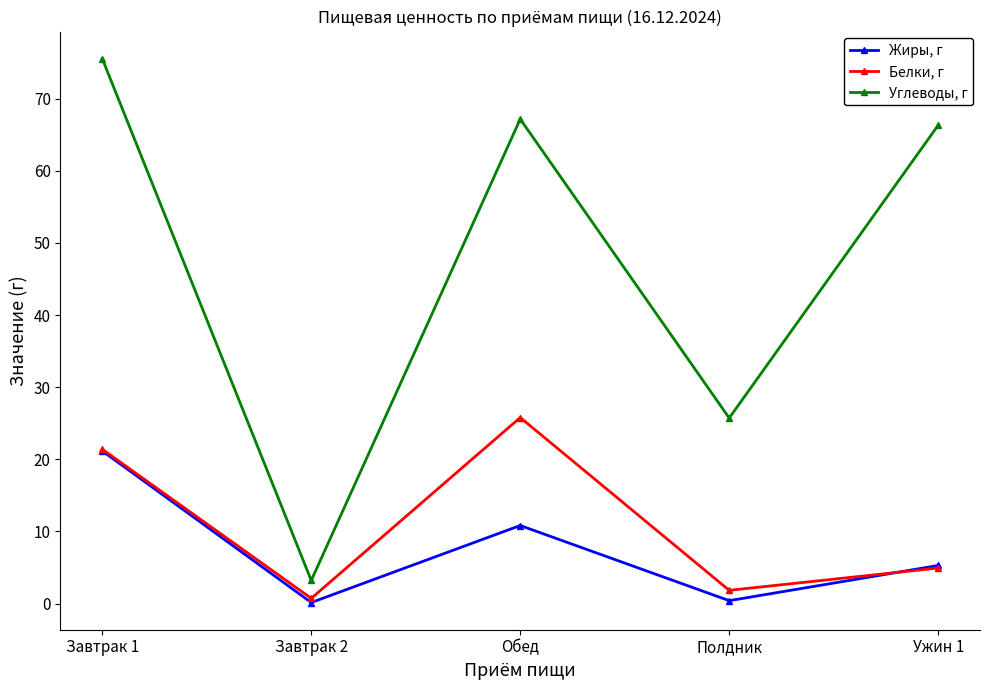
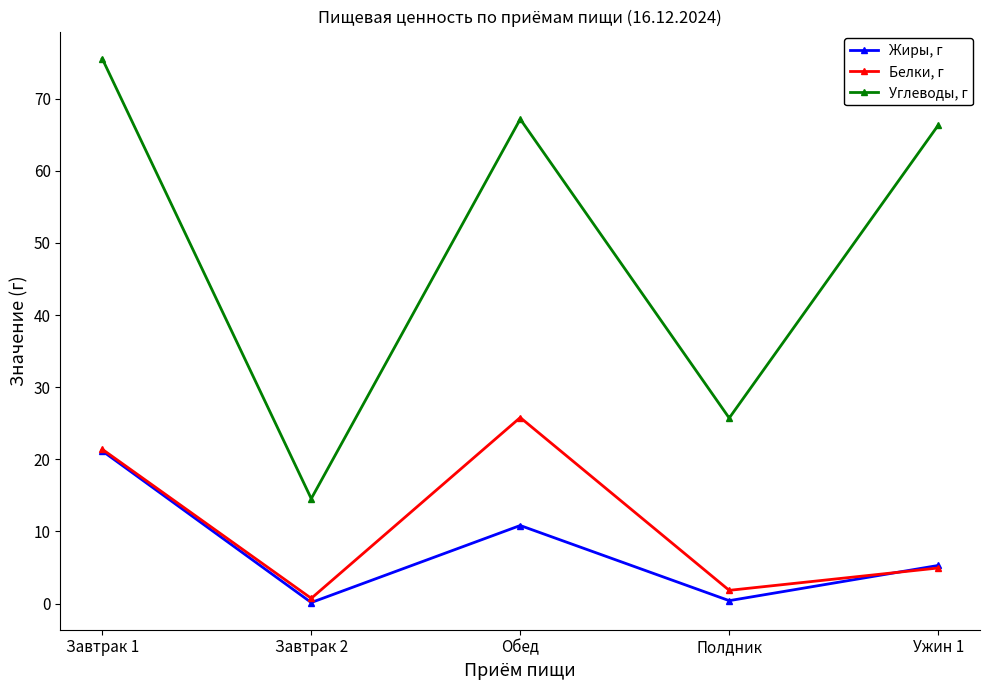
Углеводы, г, Завтрак 2: 3 -> 15
